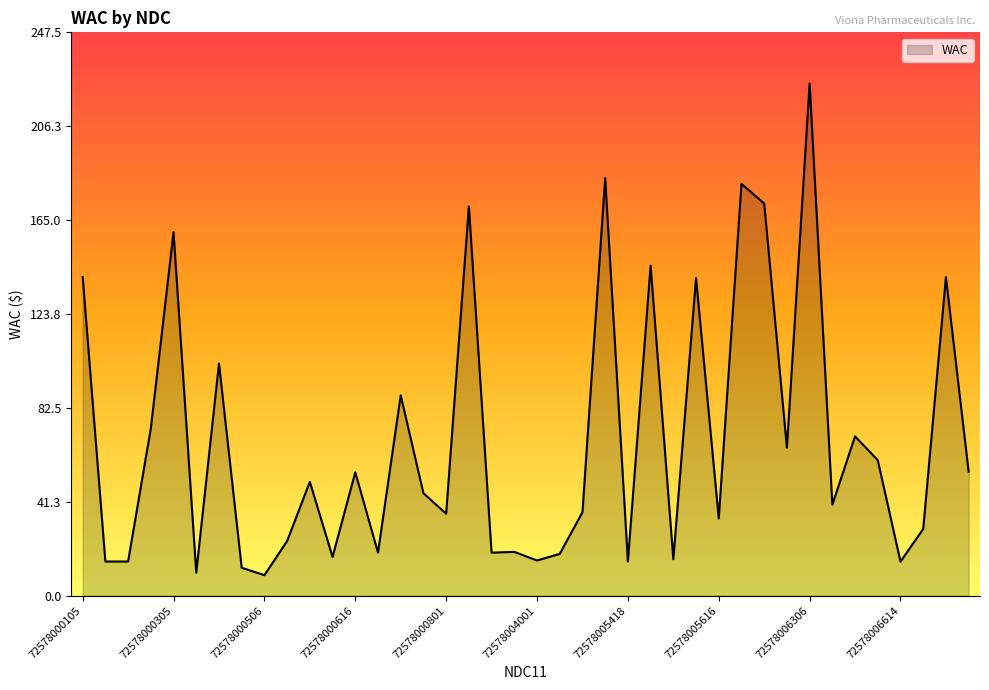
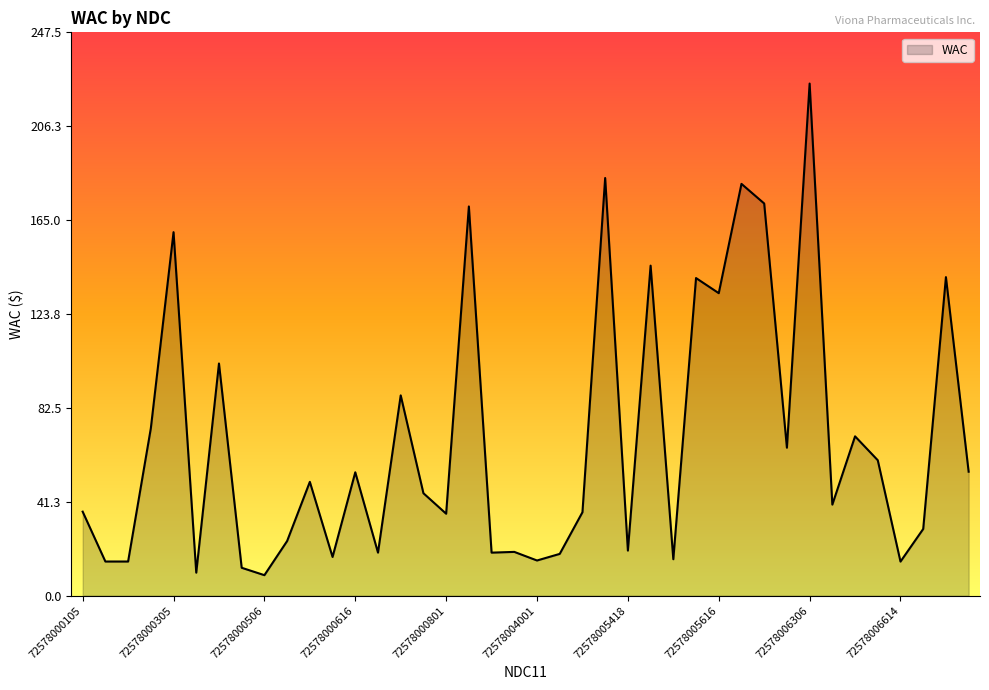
72578000105: 140 -> 37
72578005418: 15 -> 20
72578005616: 34 -> 133
